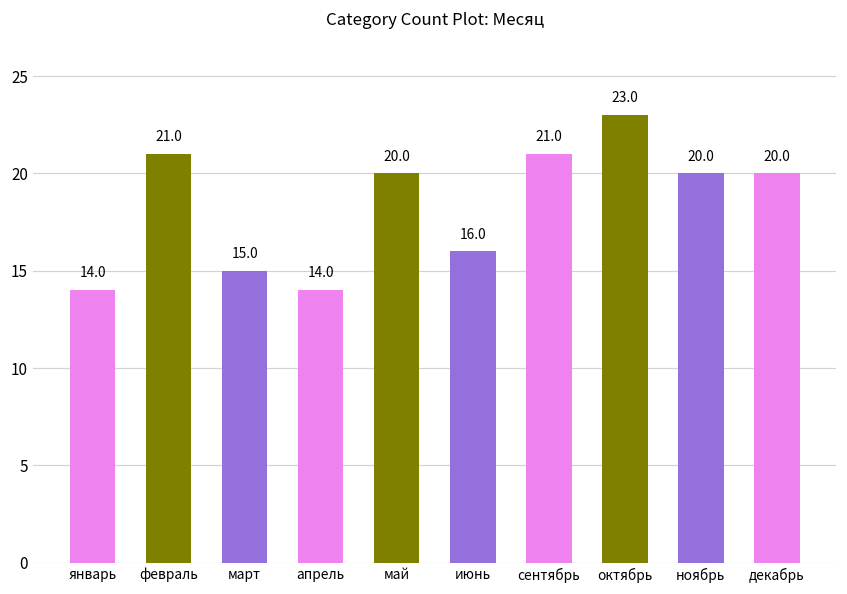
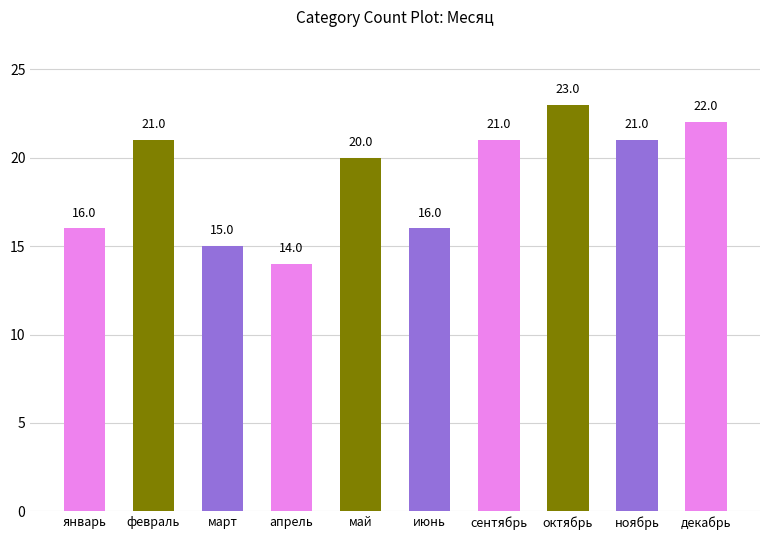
январь: 14.0 -> 16.0
ноябрь: 20.0 -> 21.0
декабрь: 20.0 -> 22.0
